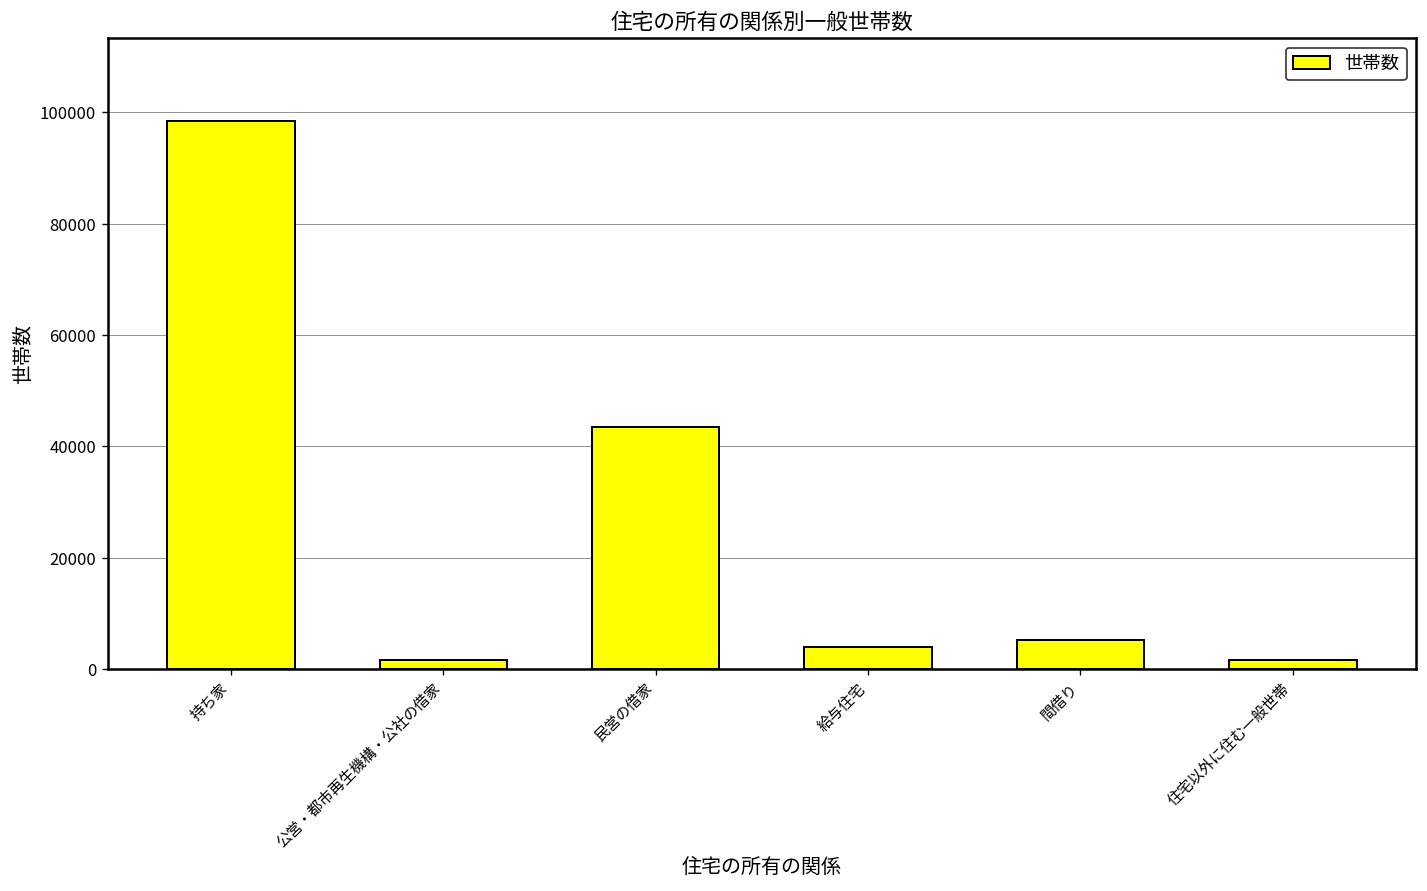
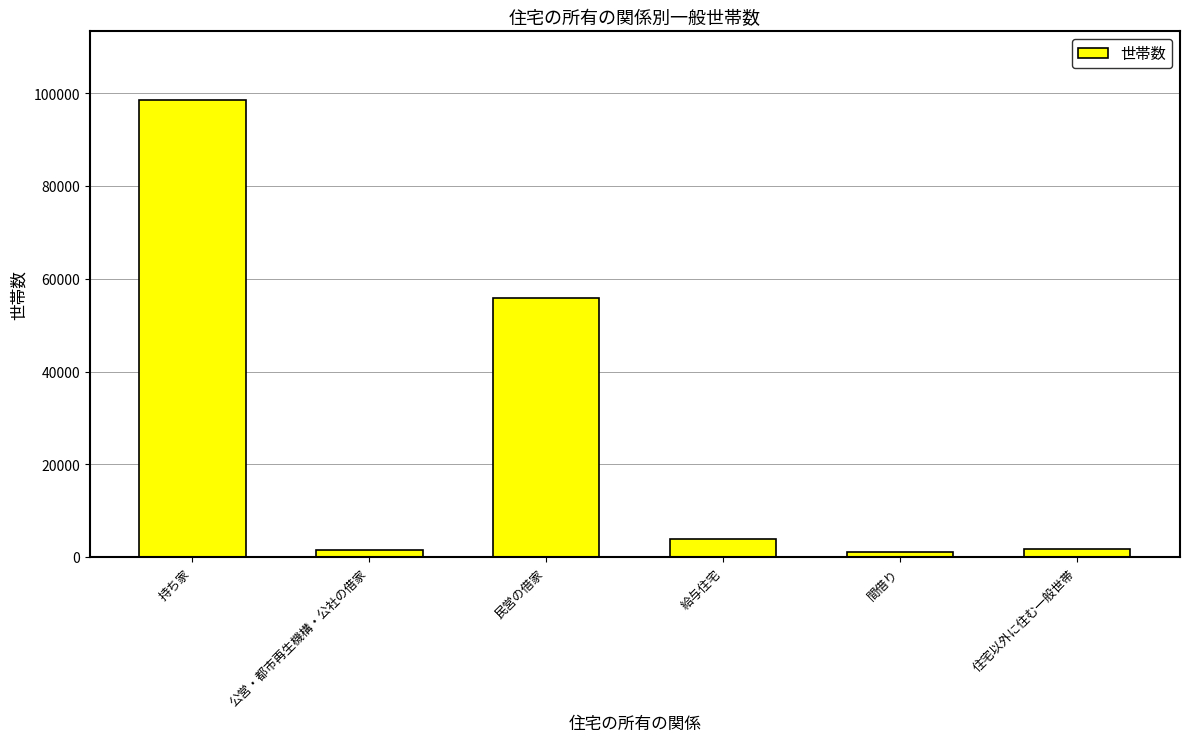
民営の借家: 44000 -> 56000
間借り: 5000 -> 1000
